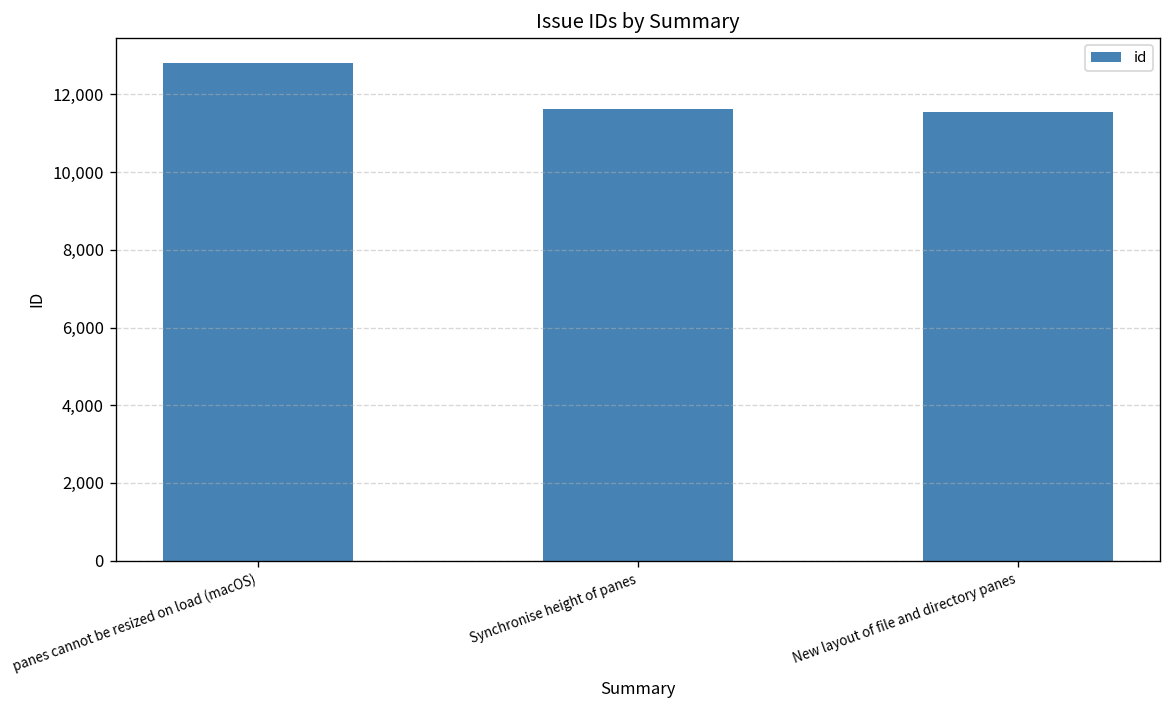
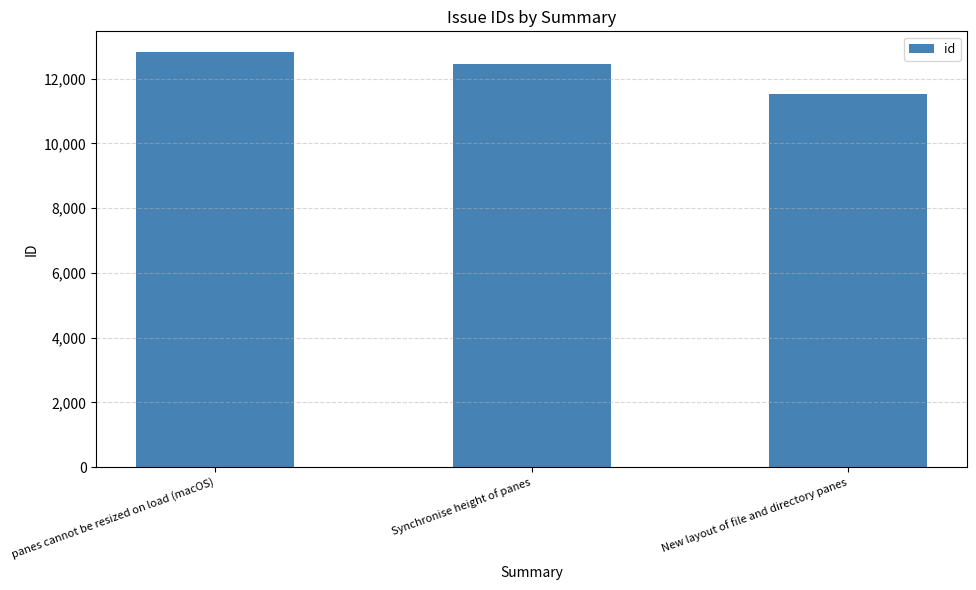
Synchronise height of panes: 11,600 -> 12,400
